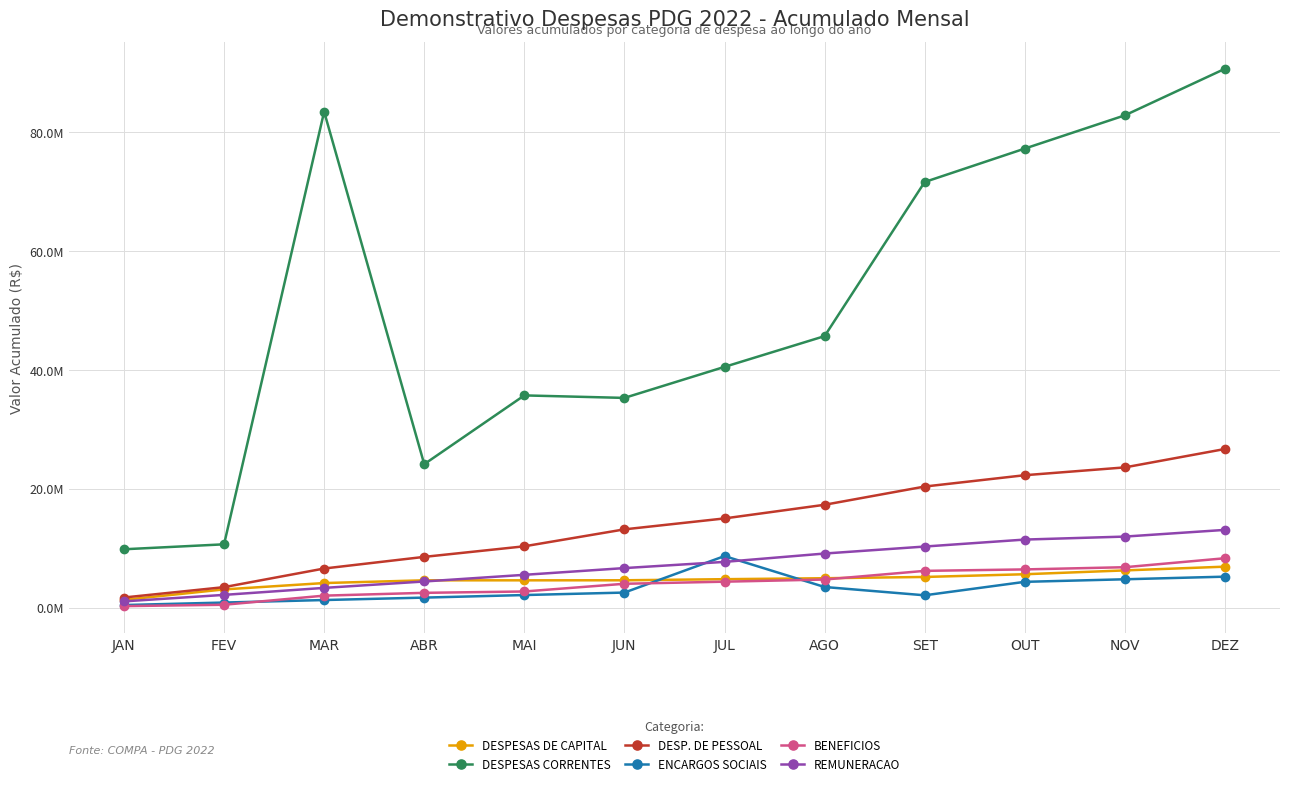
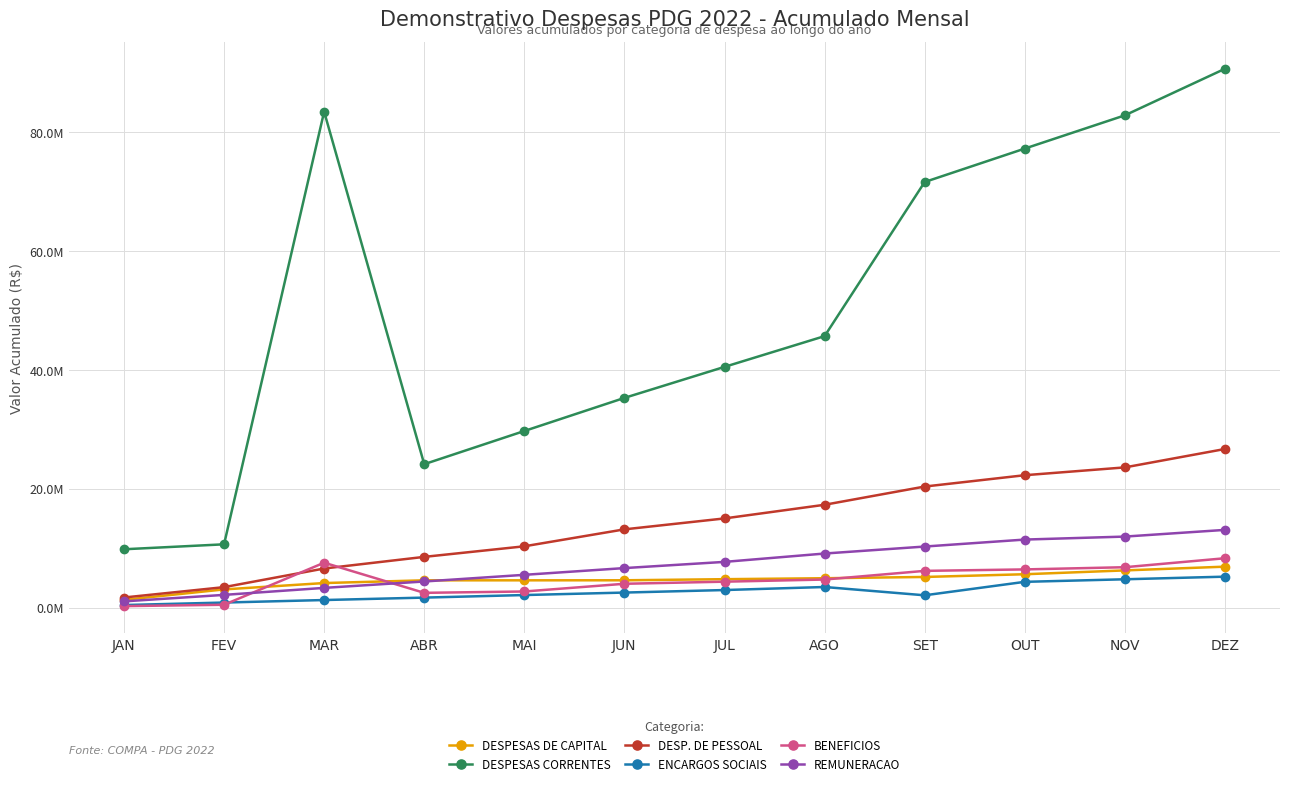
BENEFICIOS, MAR: 2000000 -> 8000000
DESPESAS CORRENTES, MAI: 36000000 -> 30000000
ENCARGOS SOCIAIS, JUL: 9000000 -> 3000000
